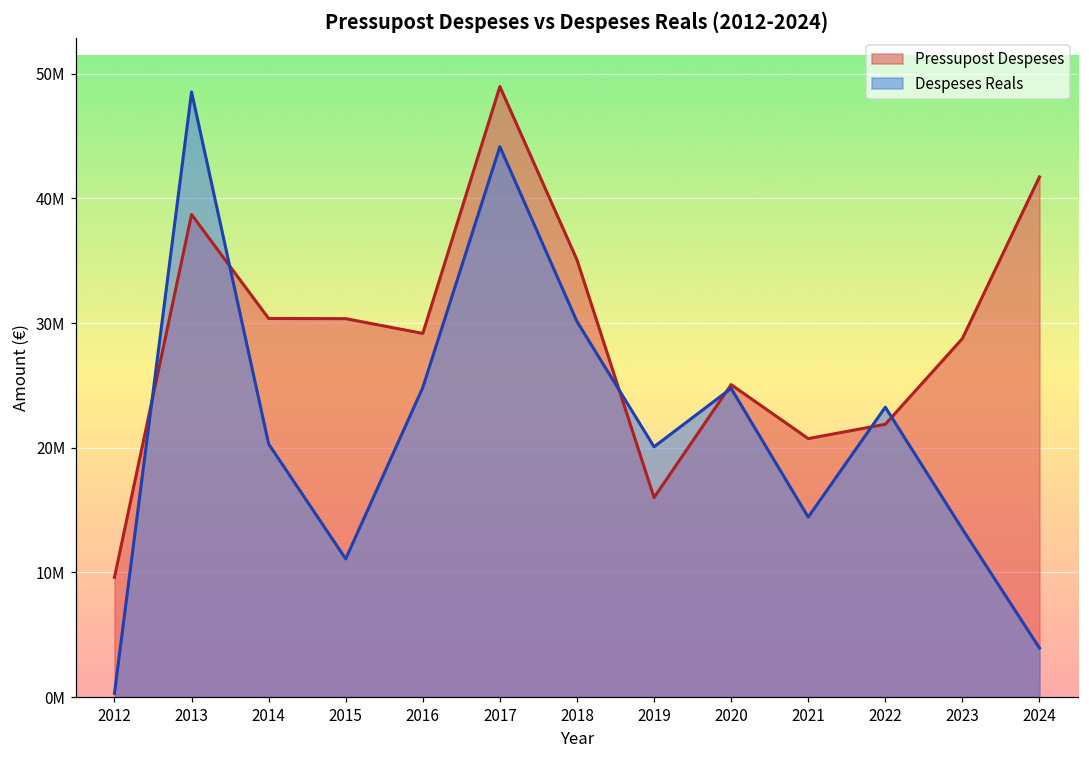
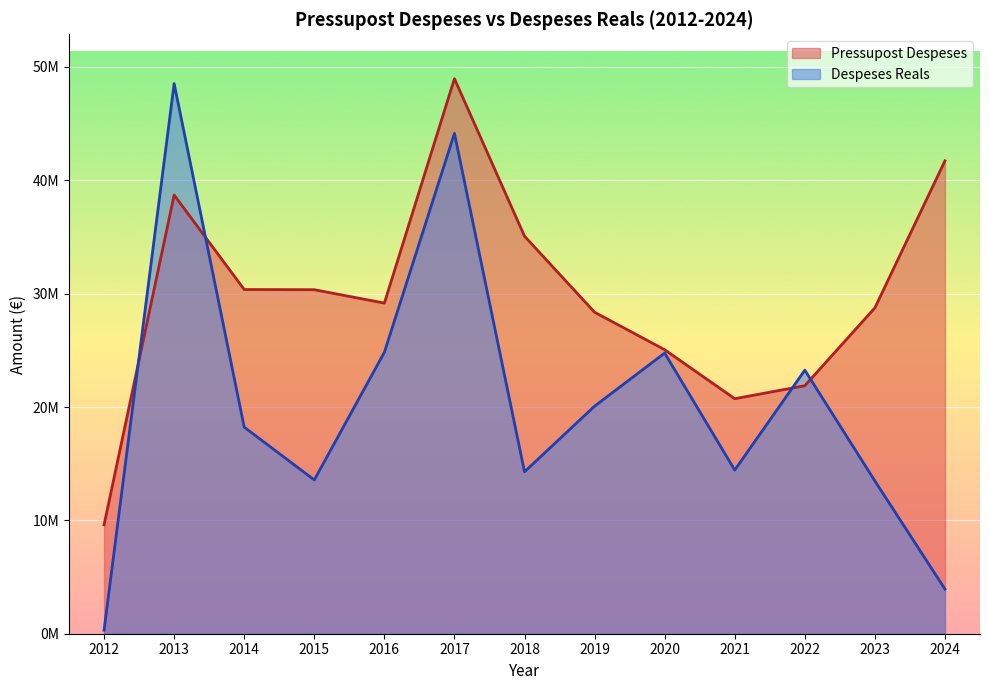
Despeses Reals, 2014: 20300000 -> 18200000
Despeses Reals, 2015: 11100000 -> 13600000
Despeses Reals, 2018: 30100000 -> 14300000
Pressupost Despeses, 2019: 16000000 -> 28400000
